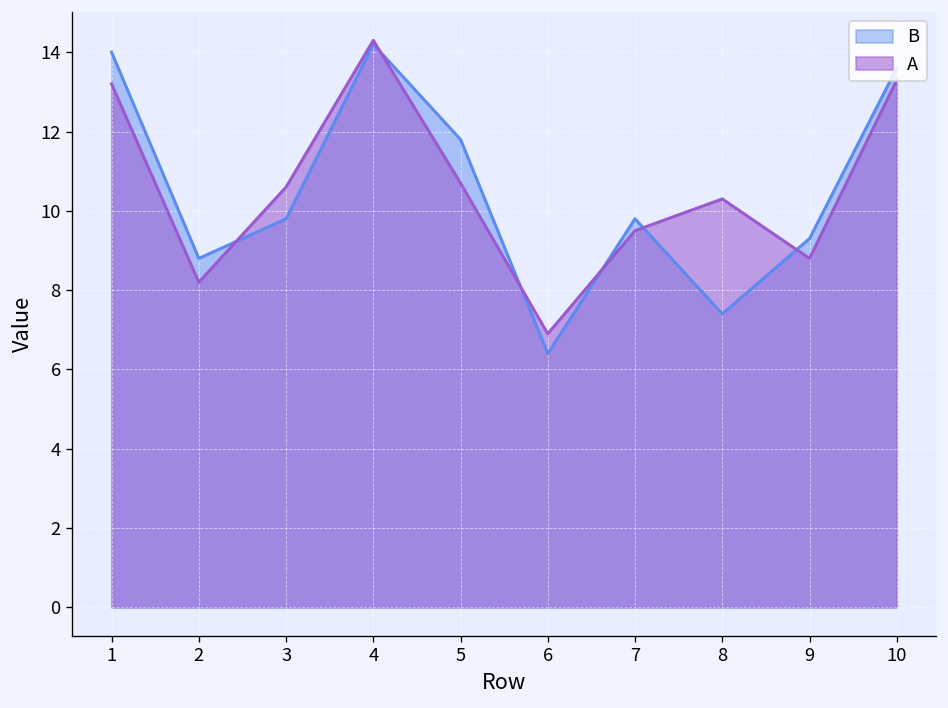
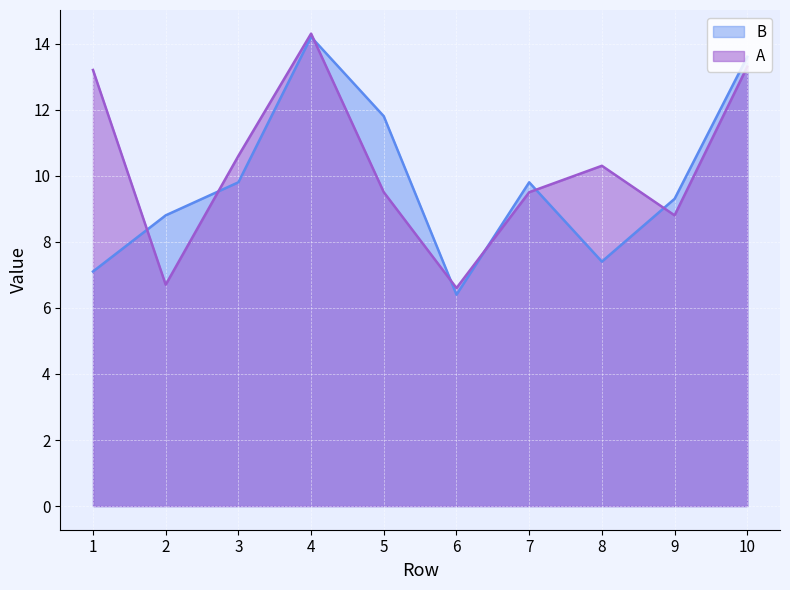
B, 1: 14.0 -> 7.1
A, 2: 8.2 -> 6.7
A, 5: 10.7 -> 9.5
A, 6: 6.9 -> 6.6
